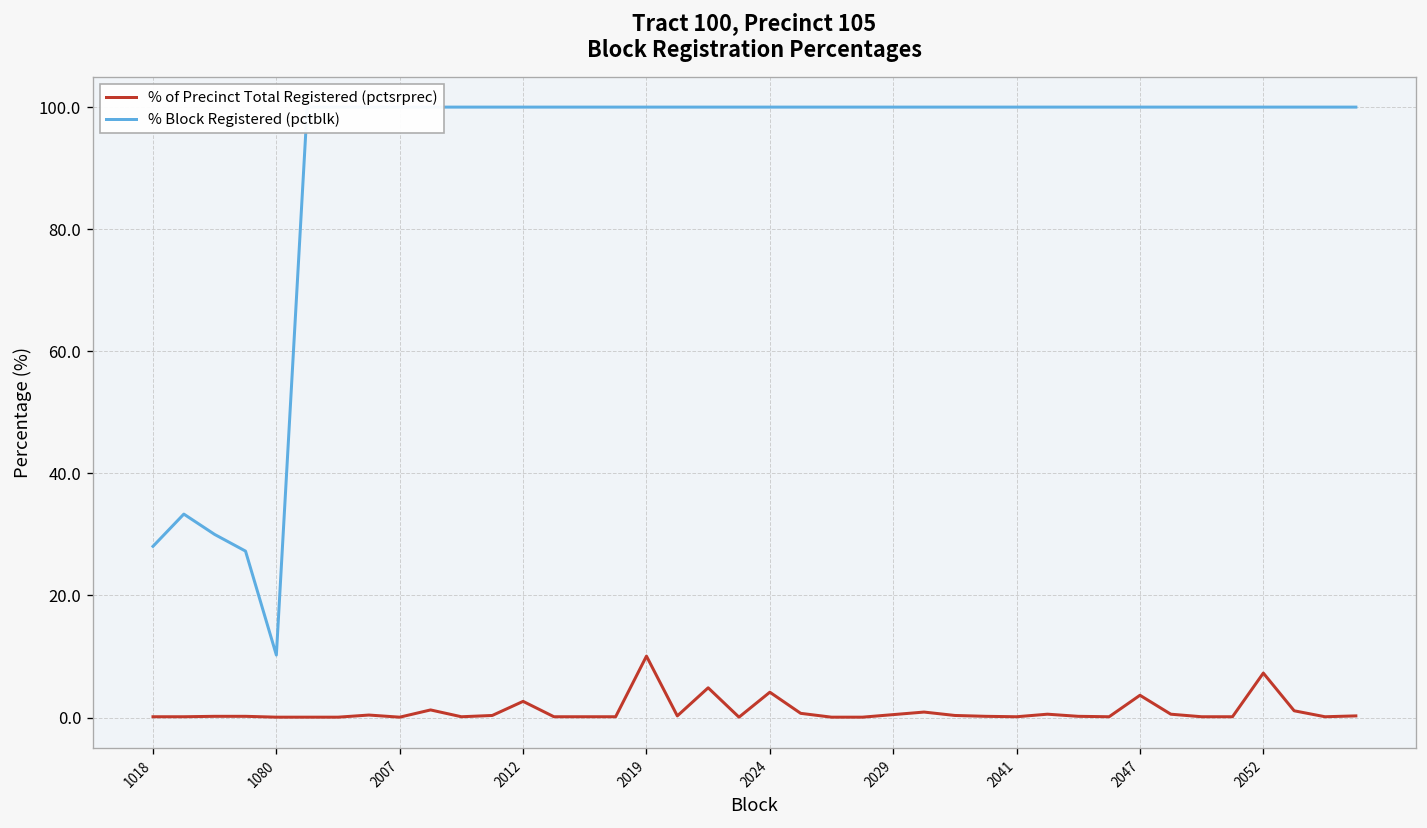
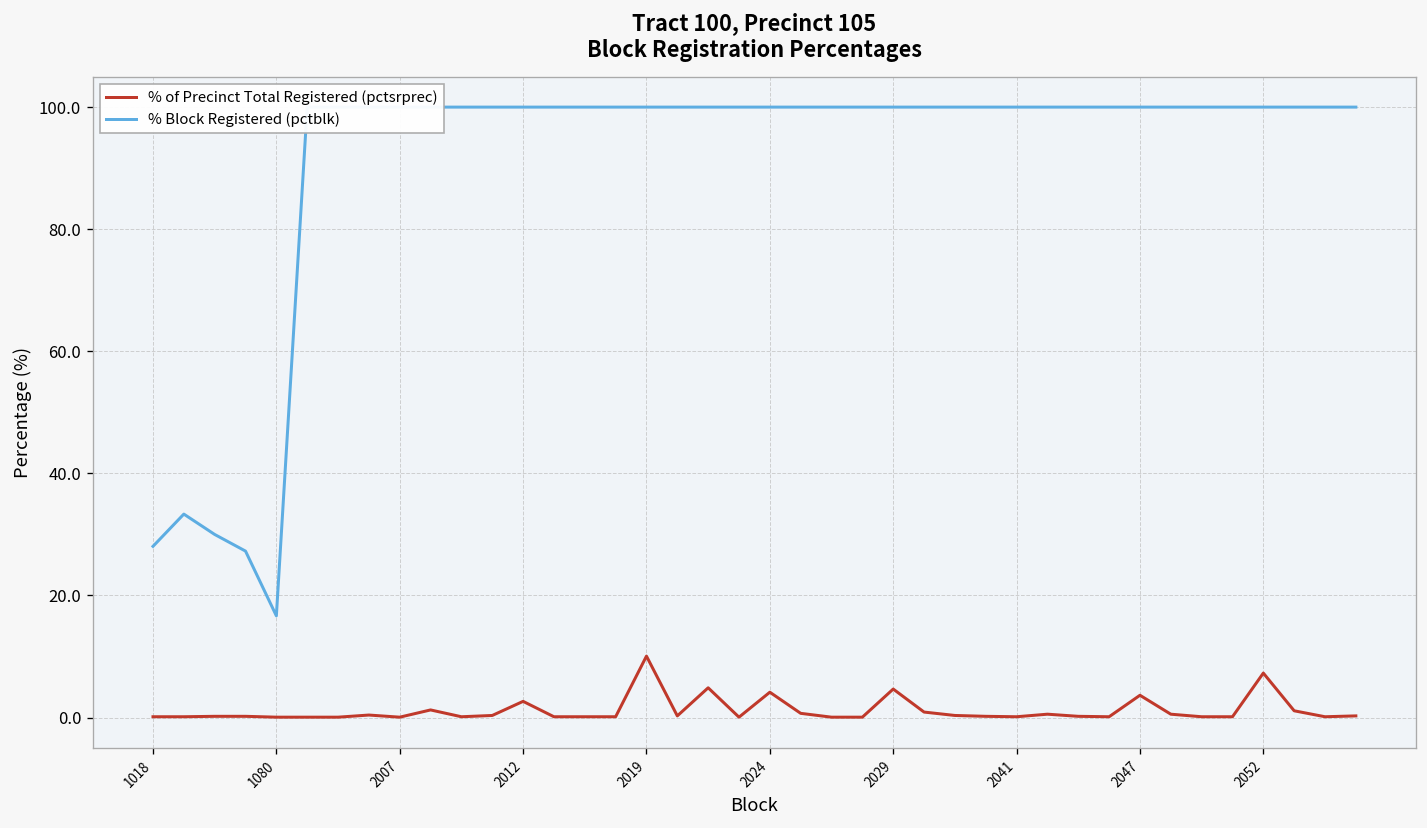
% Block Registered (pctblk), 1080: 10 -> 17
% of Precinct Total Registered (pctsrprec), 2029: 0 -> 5
